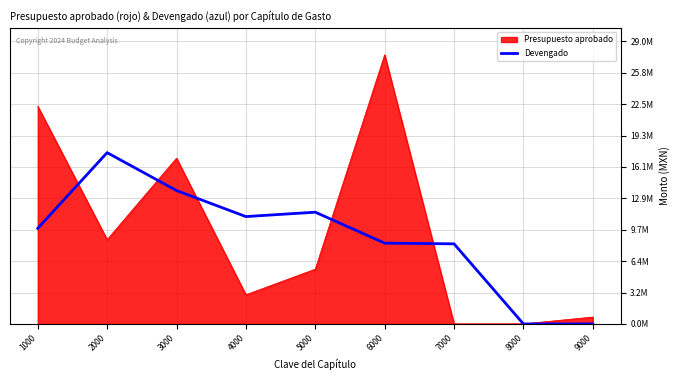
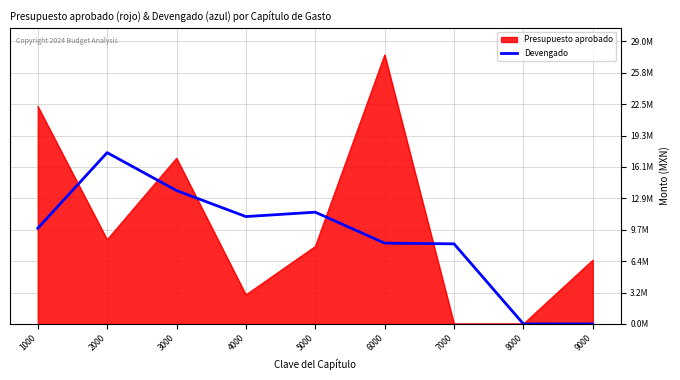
Presupuesto aprobado, 5000: 6000000 -> 8000000
Presupuesto aprobado, 9000: 1000000 -> 7000000
